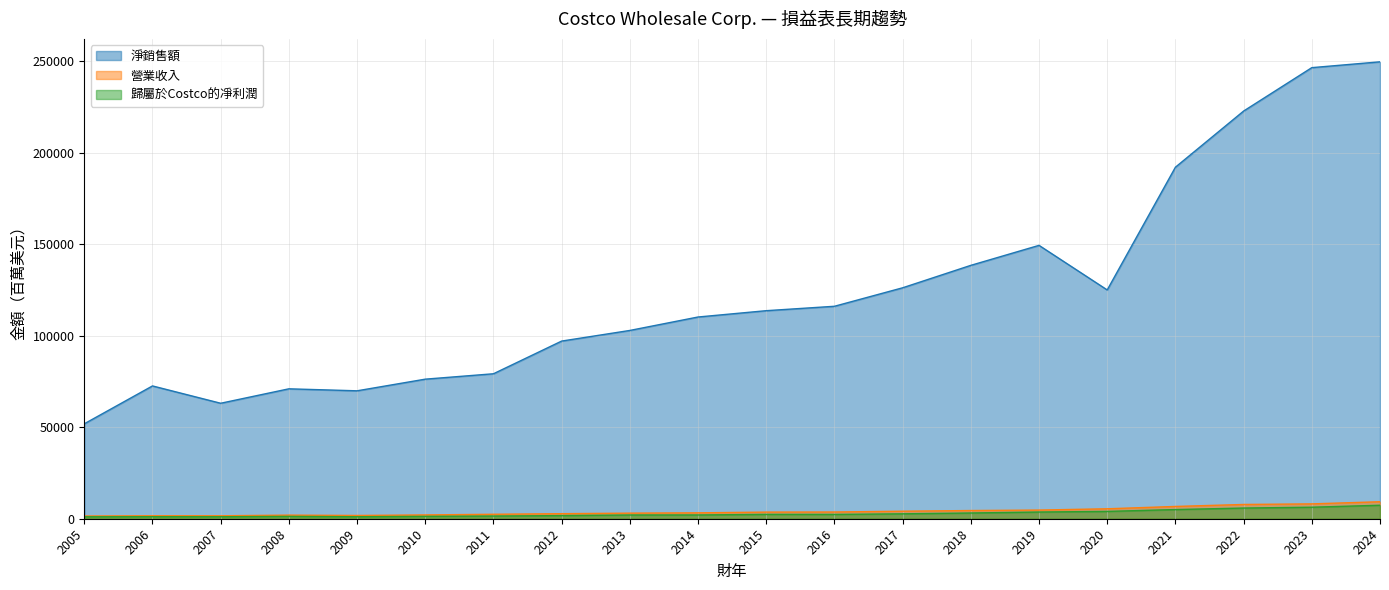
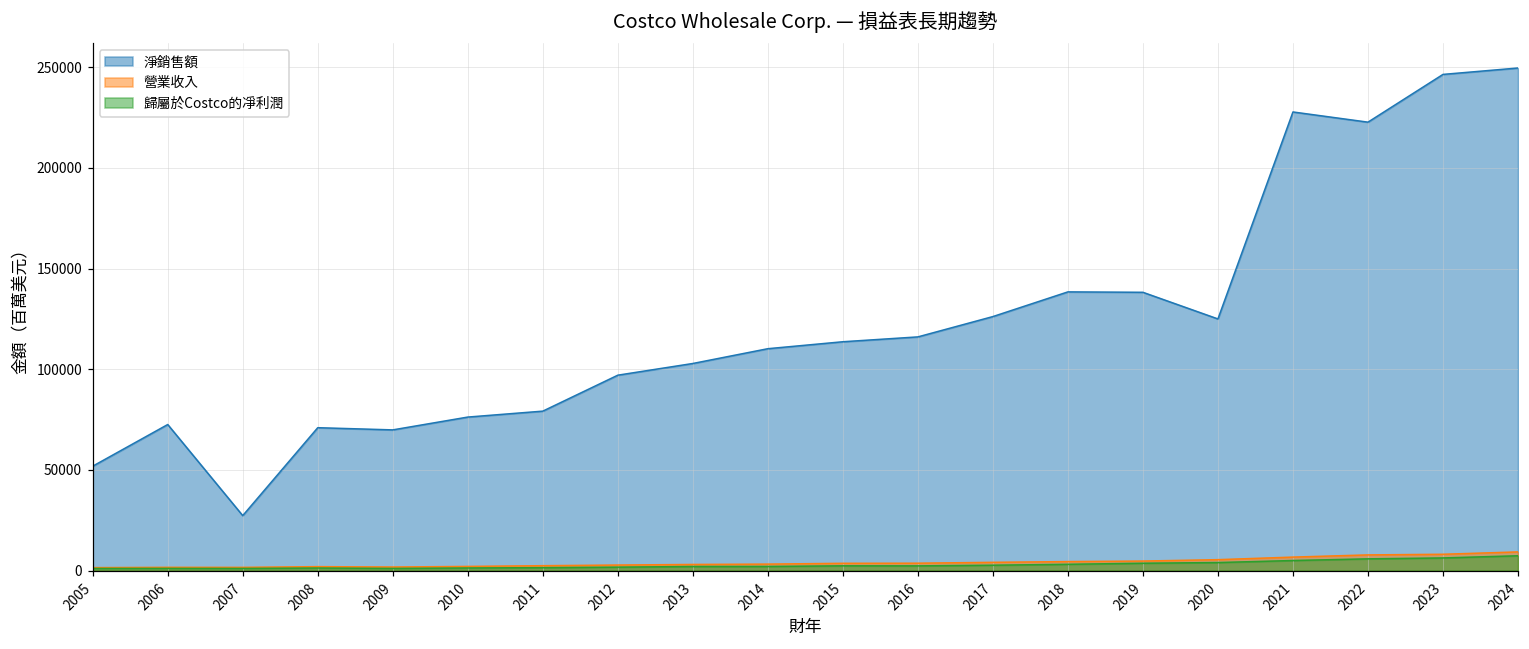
淨銷售額, 2007: 63000 -> 27000
淨銷售額, 2019: 149000 -> 138000
淨銷售額, 2021: 192000 -> 228000
